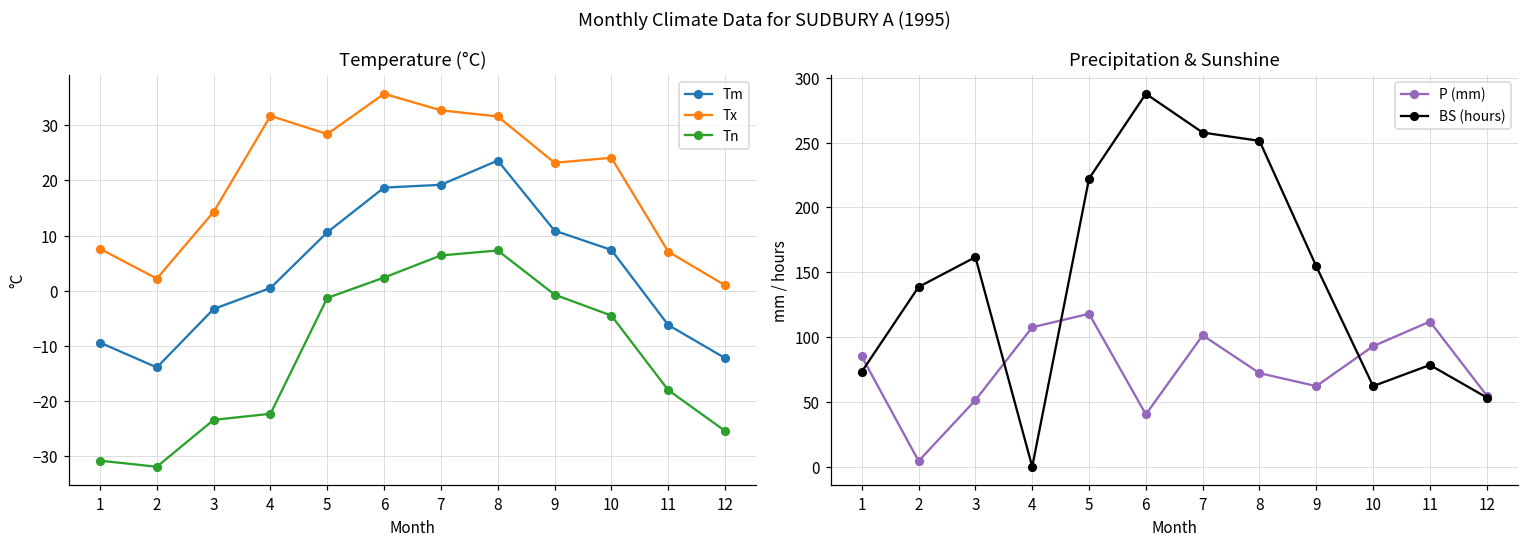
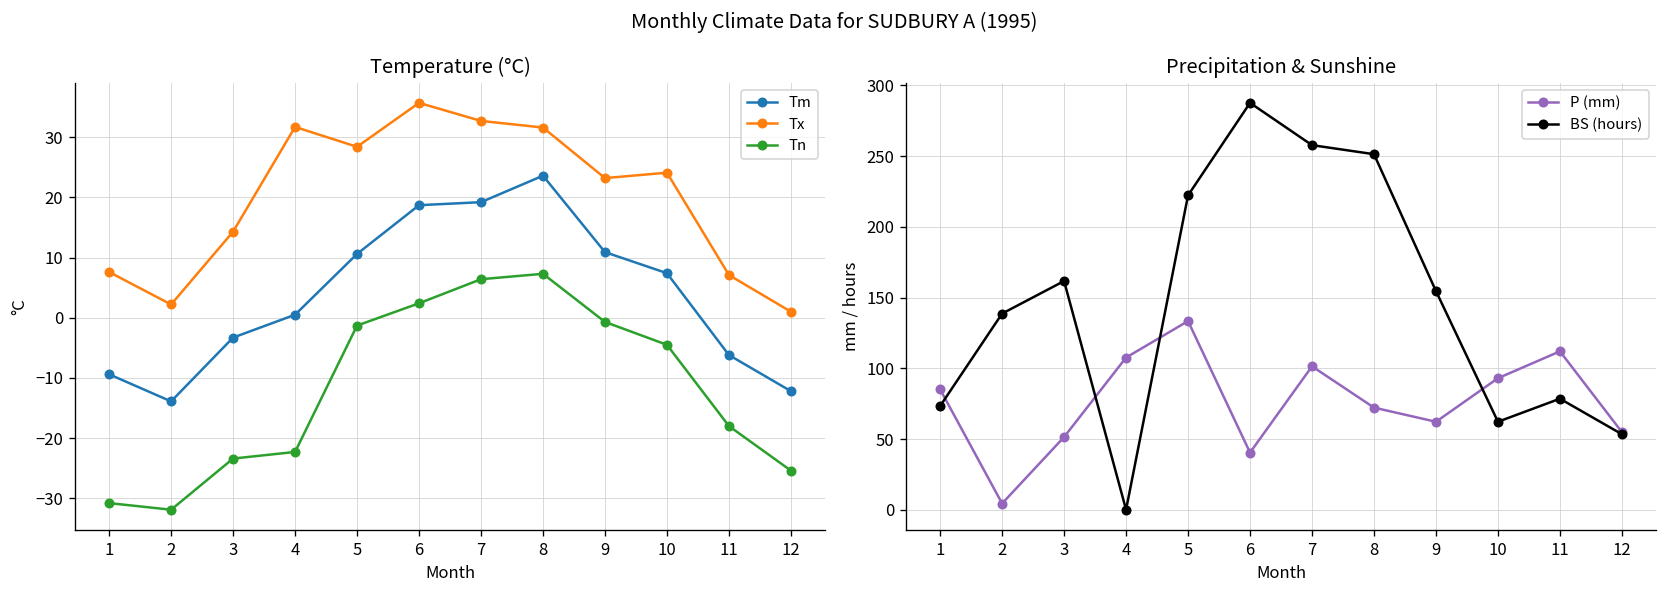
Precipitation & Sunshine, P (mm), 5: 118 -> 133
